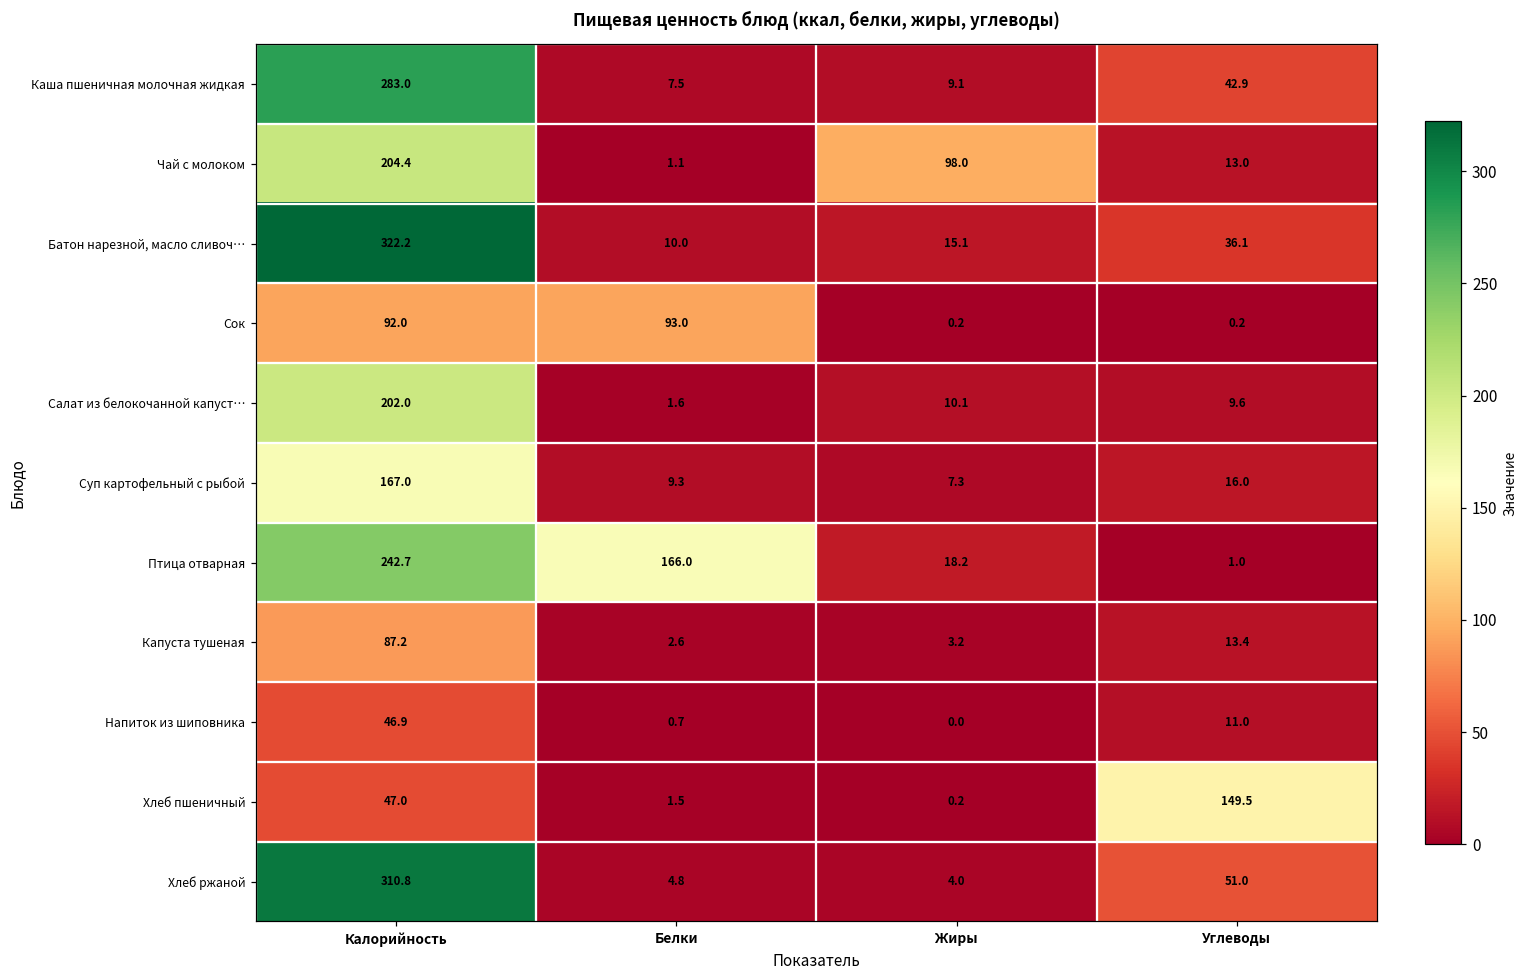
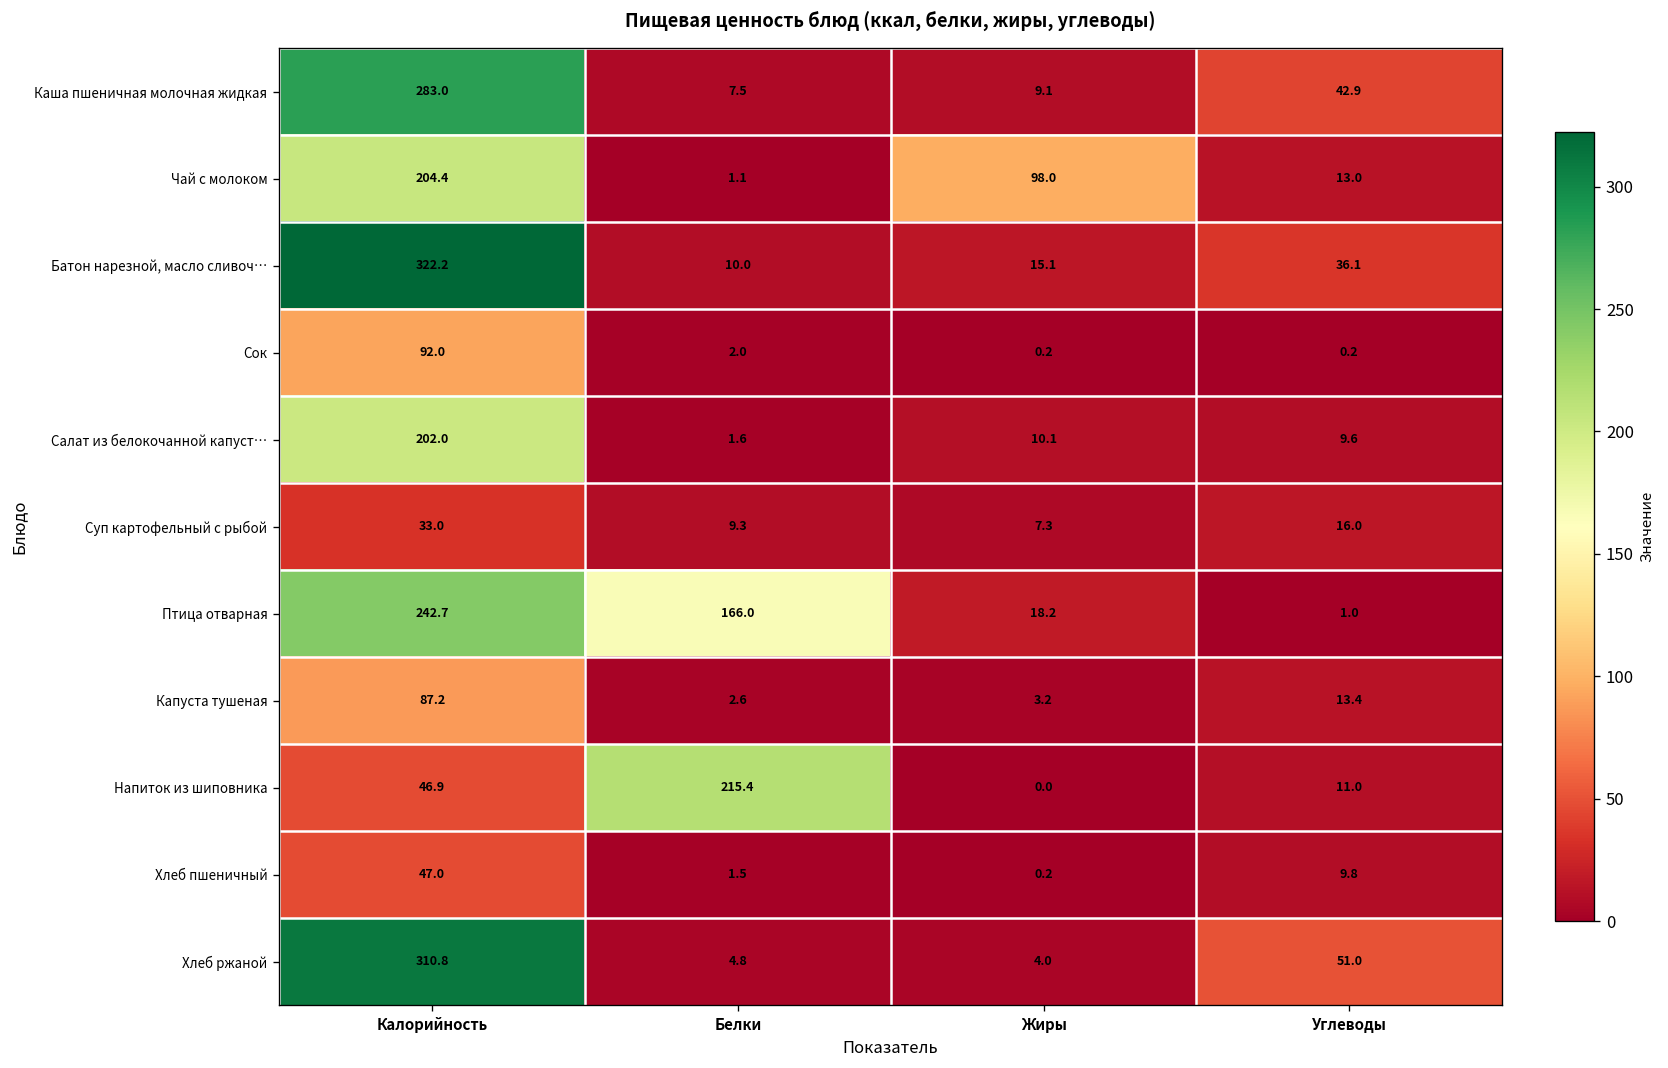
Сок, Белки: 93.0 -> 2.0
Суп картофельный с рыбой, Калорийность: 167.0 -> 33.0
Напиток из шиповника, Белки: 0.7 -> 215.4
Хлеб пшеничный, Углеводы: 149.5 -> 9.8
